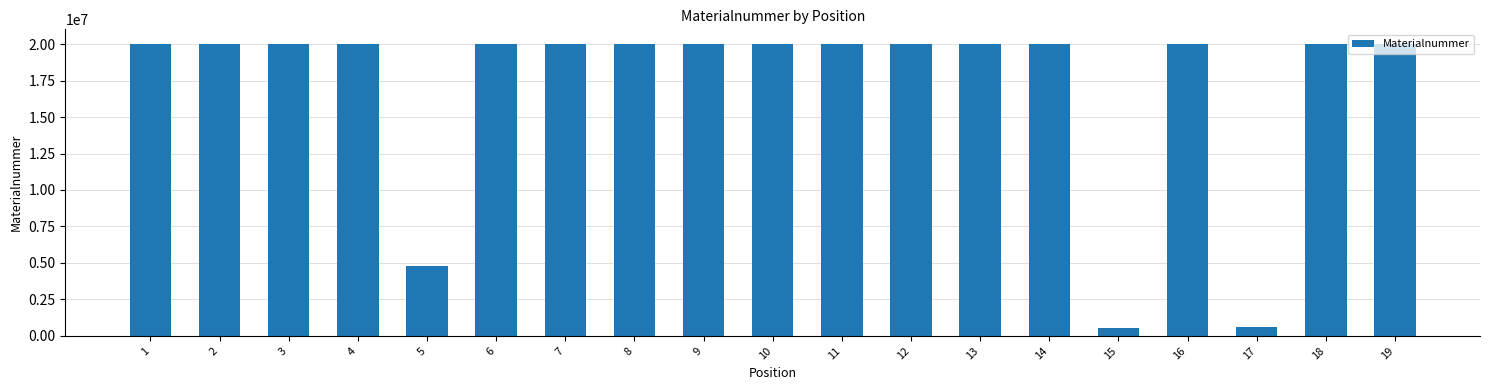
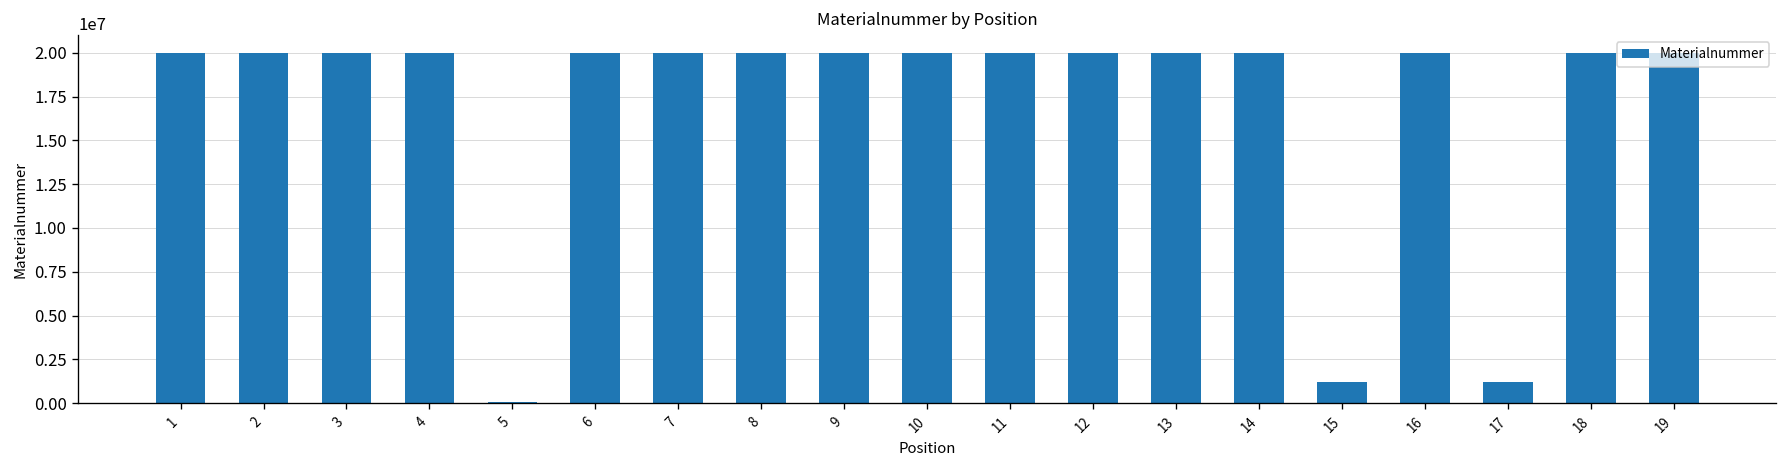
5: 4800000 -> 100000
15: 500000 -> 1200000
17: 600000 -> 1200000
